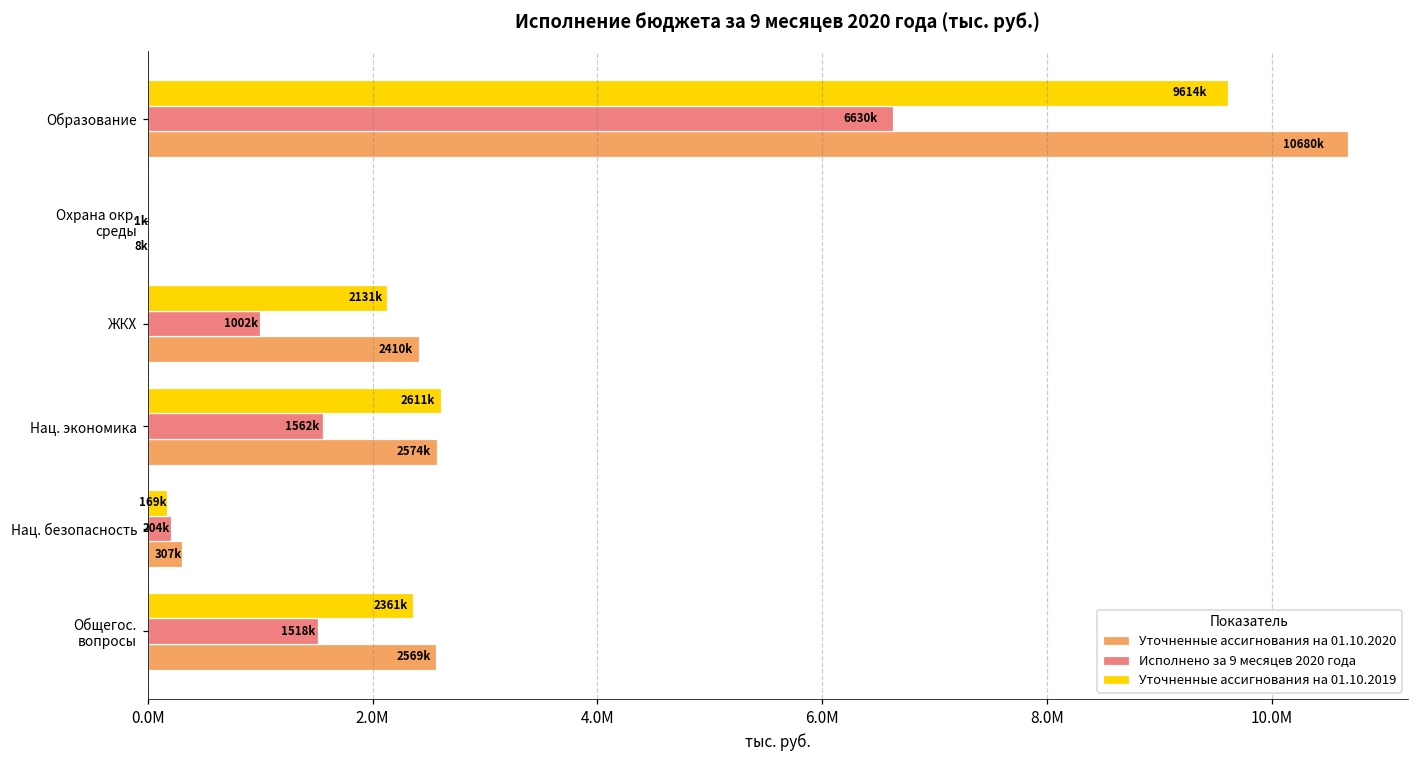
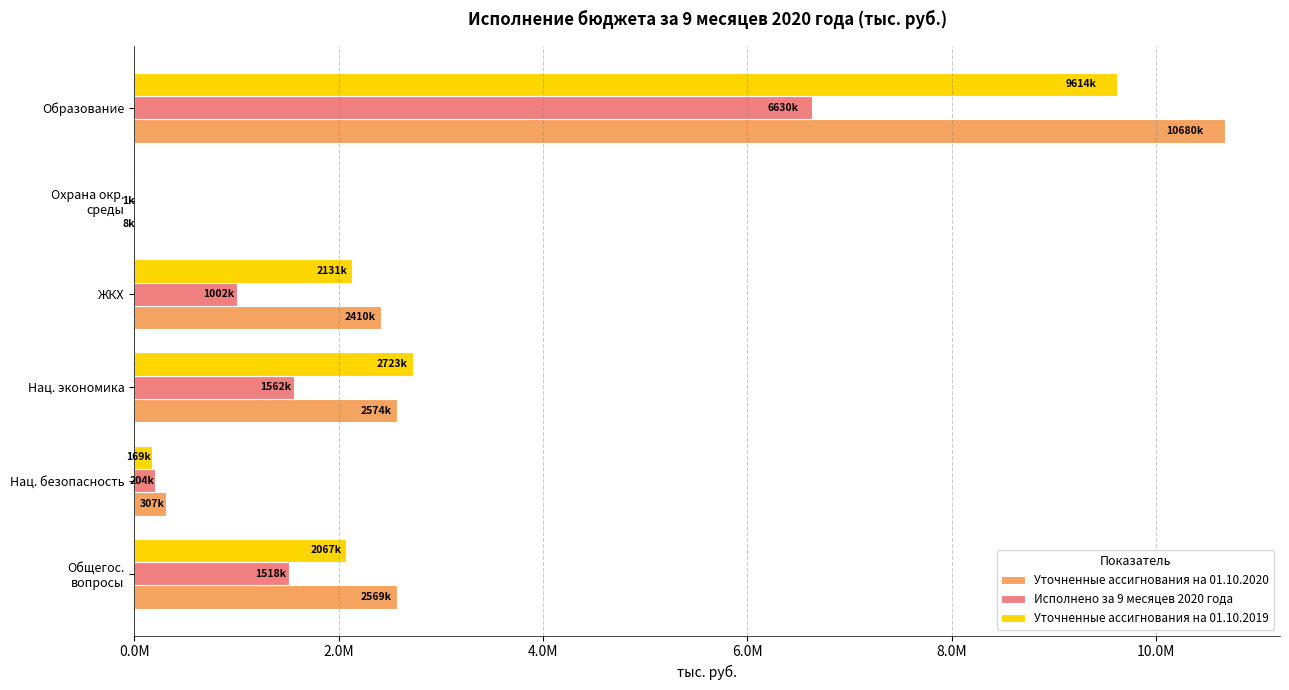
Уточненные ассигнования на 01.10.2019, Нац. экономика: 2611k -> 2723k
Уточненные ассигнования на 01.10.2019, Общегос. вопросы: 2361k -> 2067k
